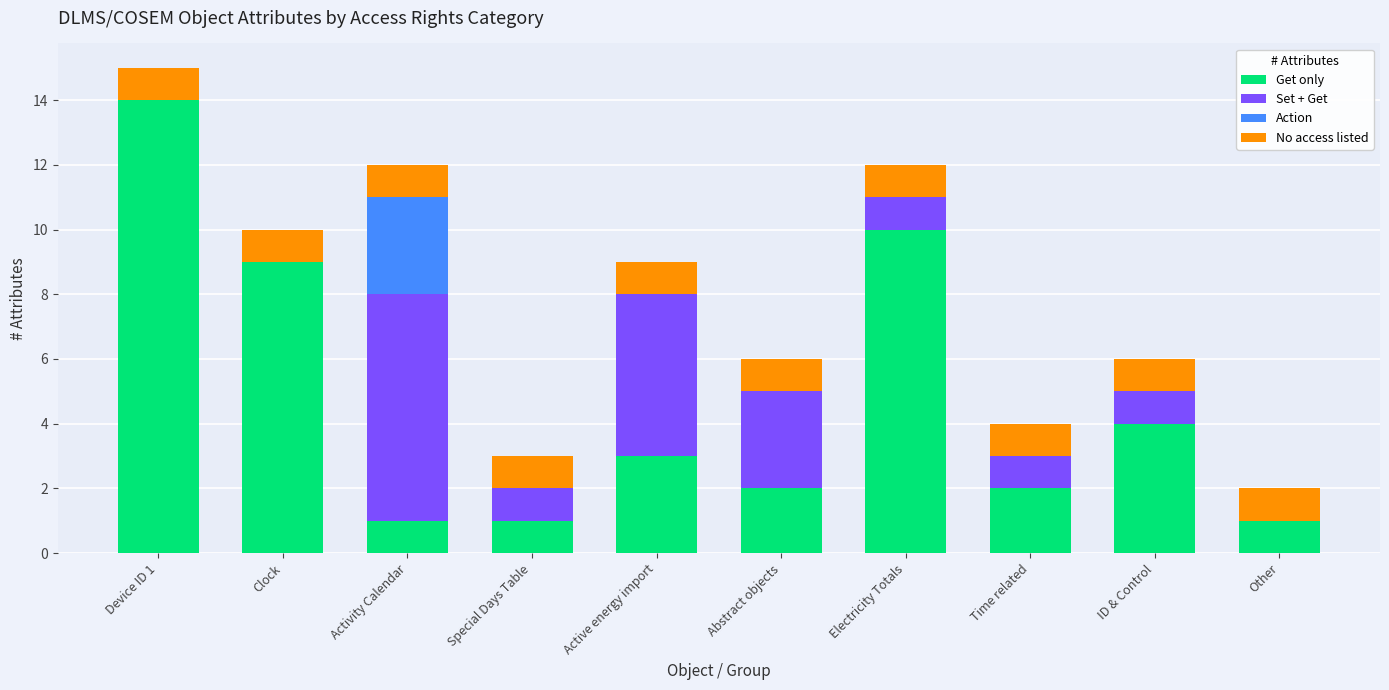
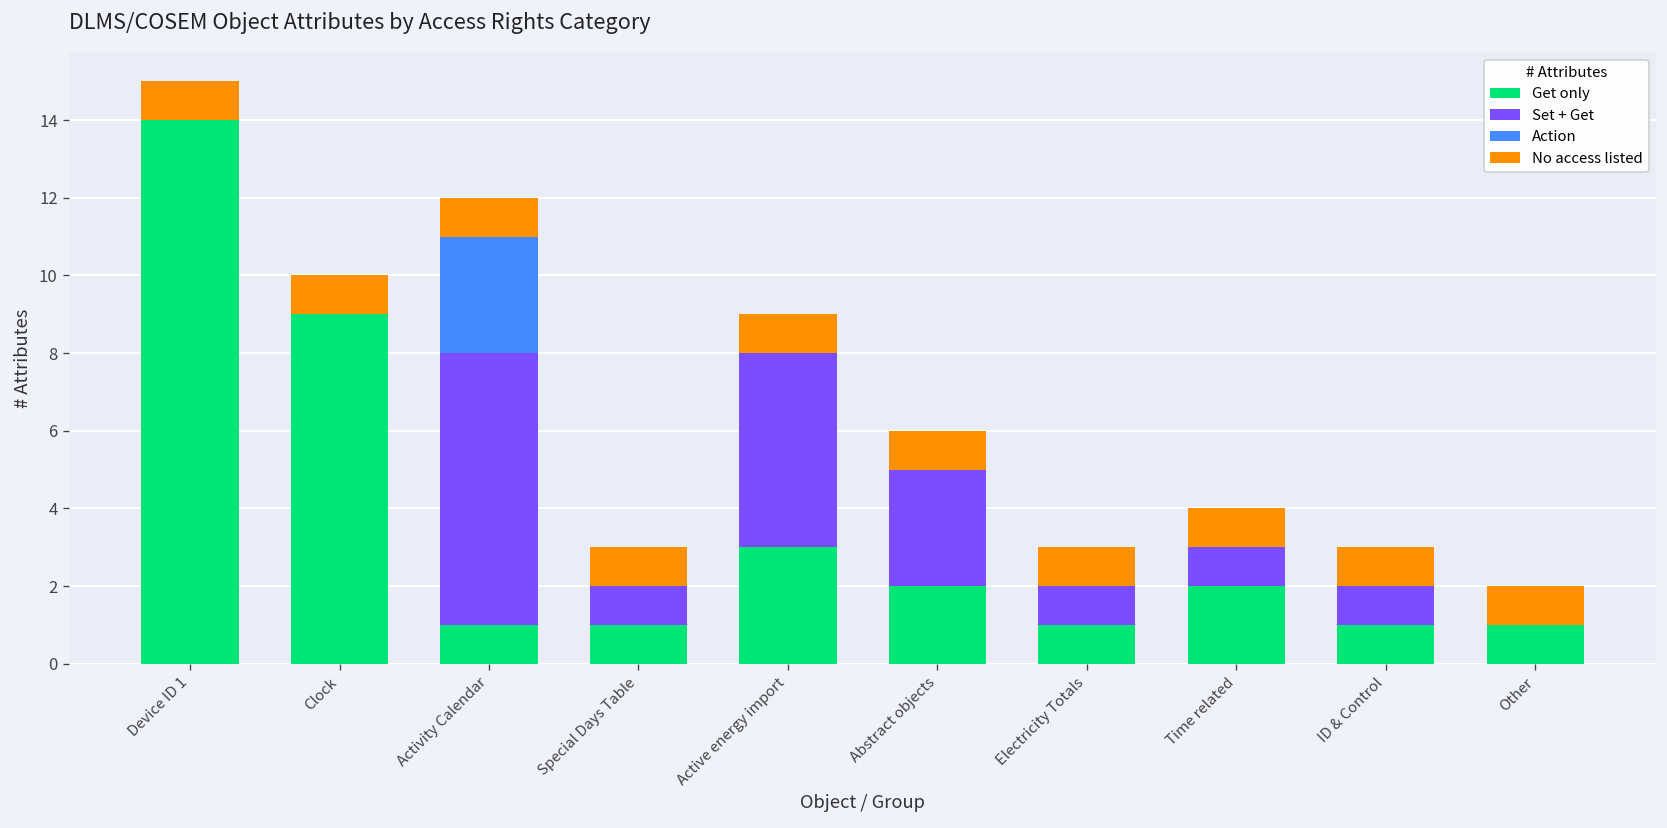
Get only, Electricity Totals: 10 -> 1
Get only, ID & Control: 4 -> 1
